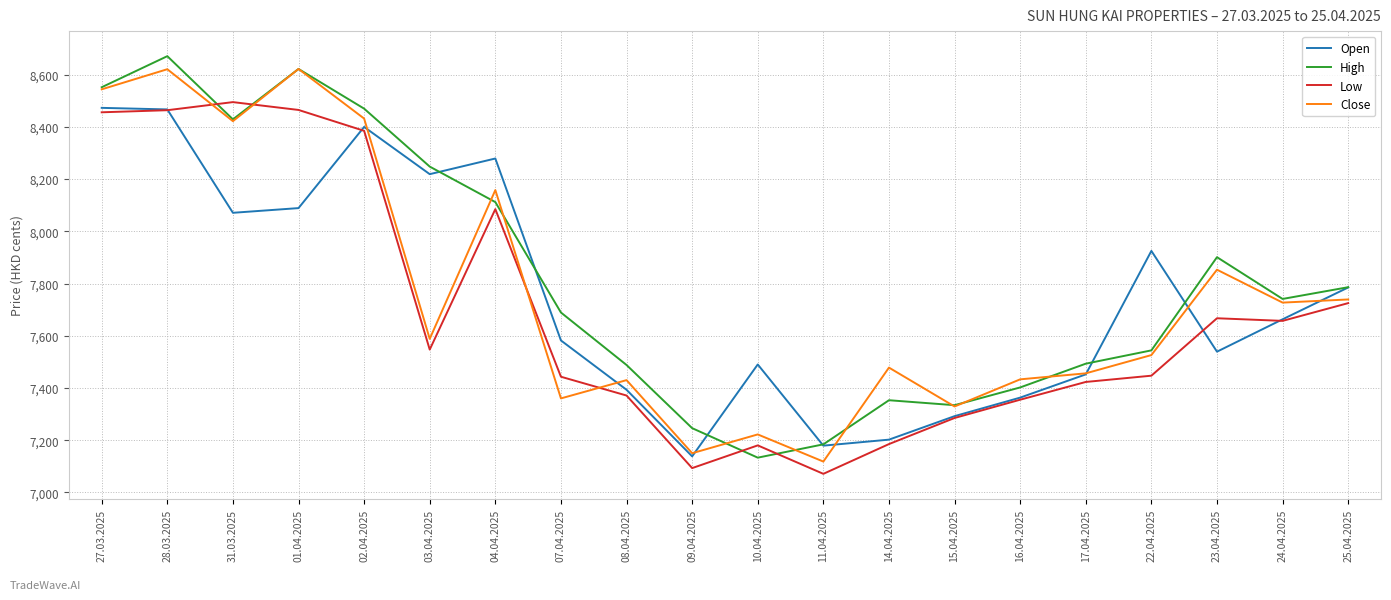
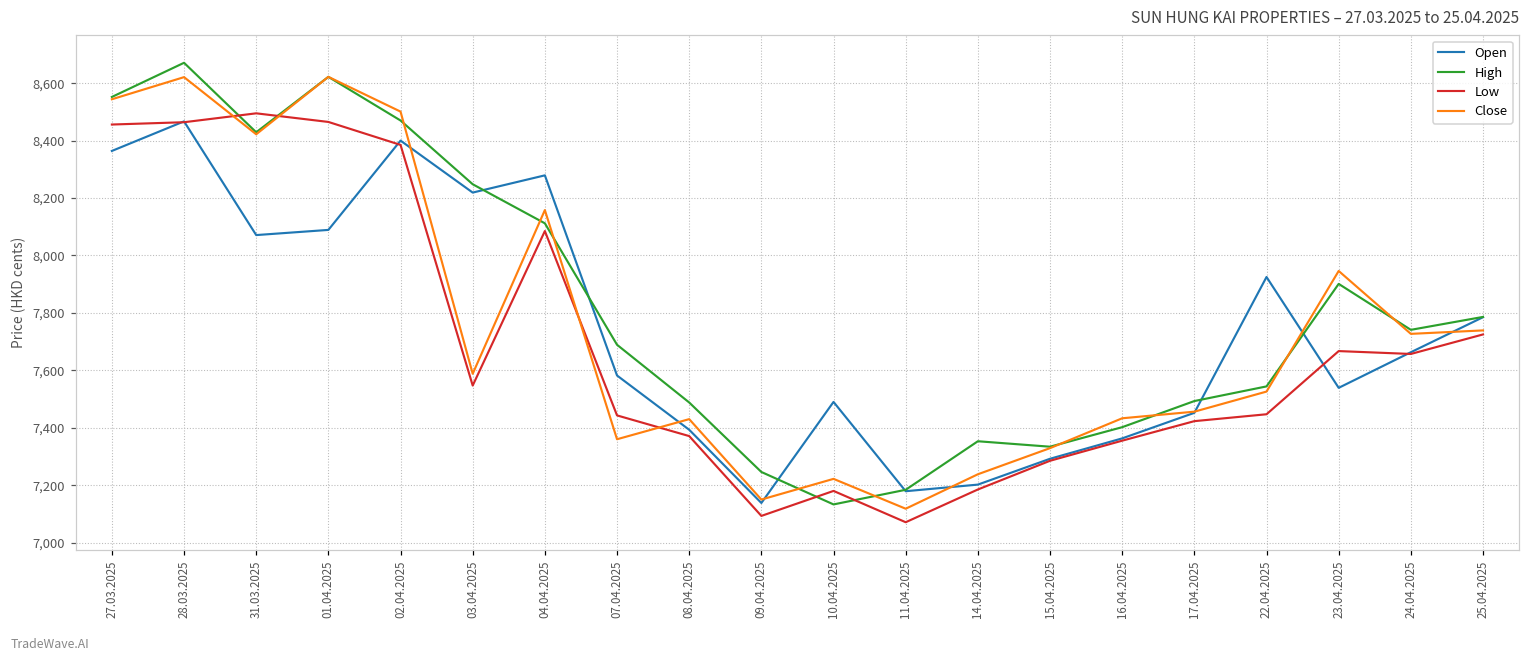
Open, 27.03.2025: 8,470 -> 8,360
Close, 02.04.2025: 8,430 -> 8,500
Close, 14.04.2025: 7,480 -> 7,240
Close, 23.04.2025: 7,850 -> 7,950
